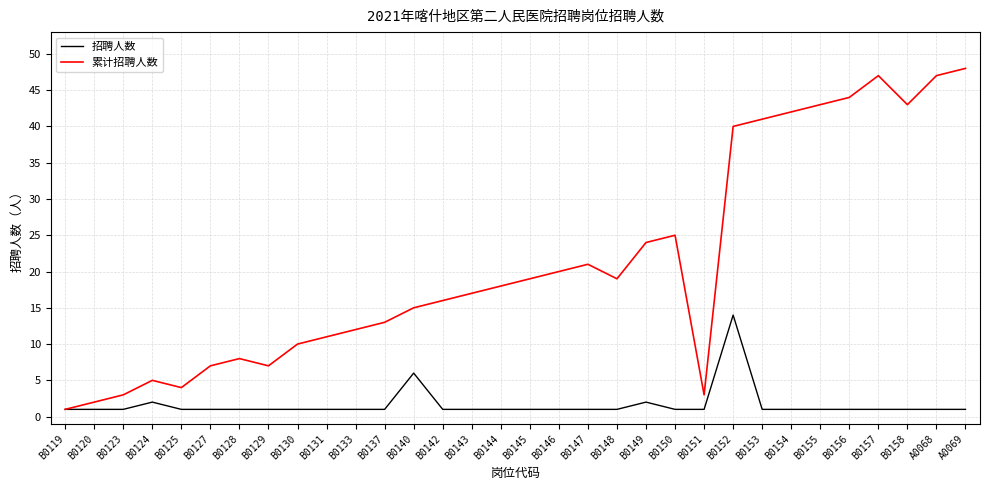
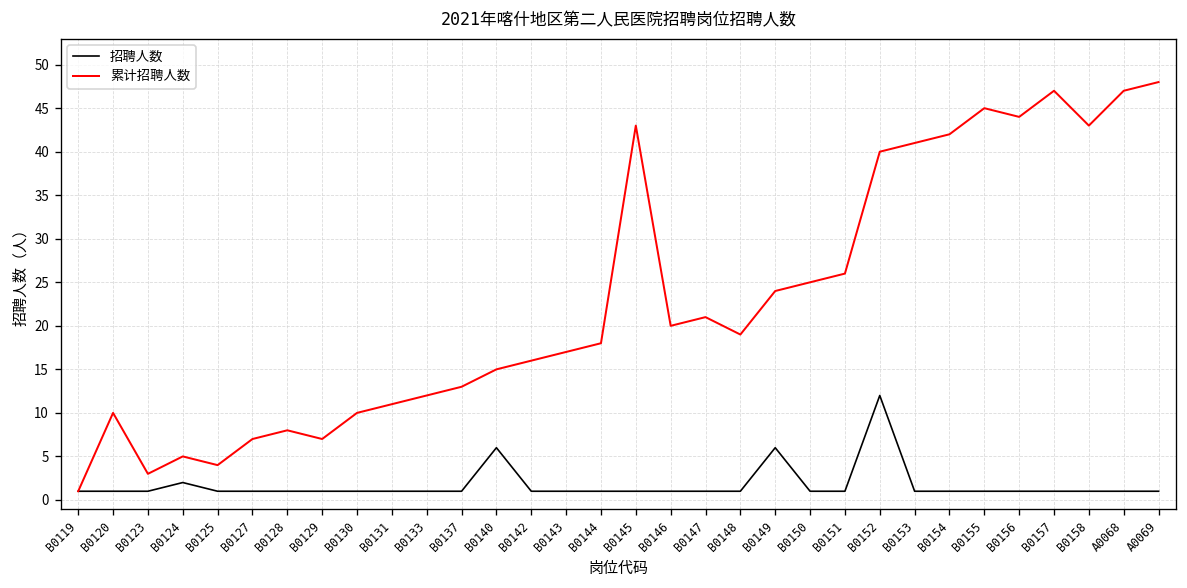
累计招聘人数, B0120: 2 -> 10
累计招聘人数, B0145: 19 -> 43
招聘人数, B0149: 2 -> 6
累计招聘人数, B0151: 3 -> 26
招聘人数, B0152: 14 -> 12
累计招聘人数, B0155: 43 -> 45
